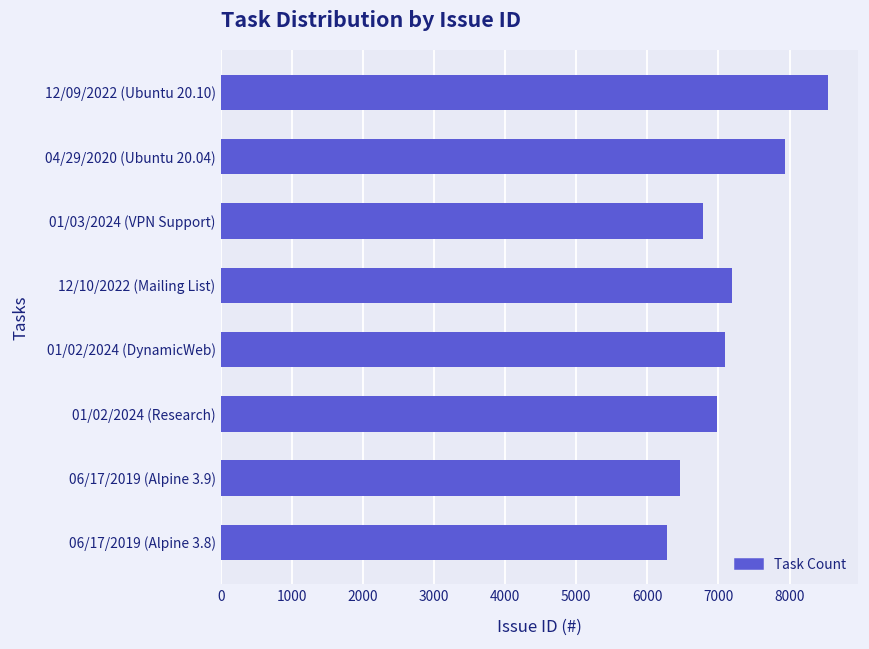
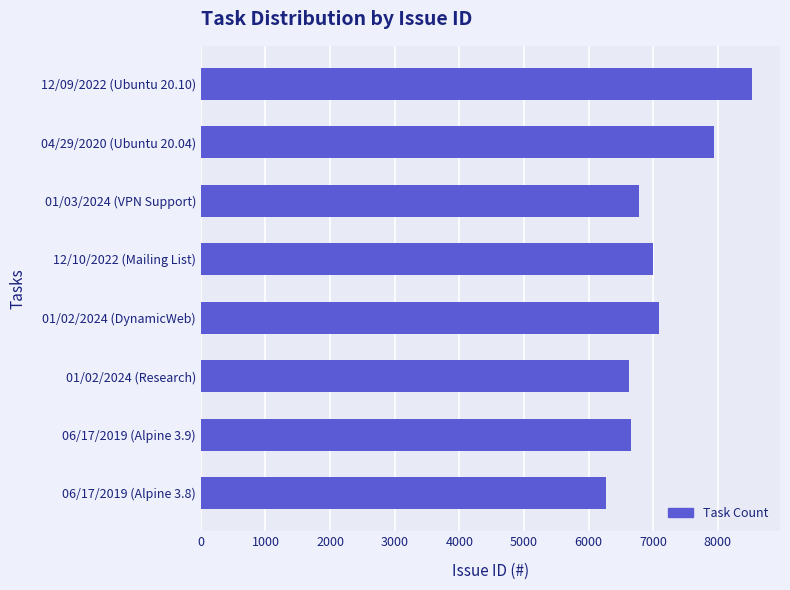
12/10/2022 (Mailing List): 7200 -> 7000
01/02/2024 (Research): 7000 -> 6600
06/17/2019 (Alpine 3.9): 6500 -> 6700
